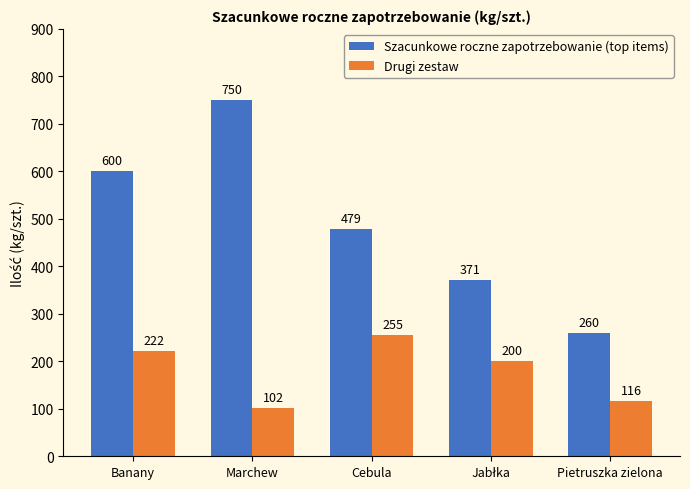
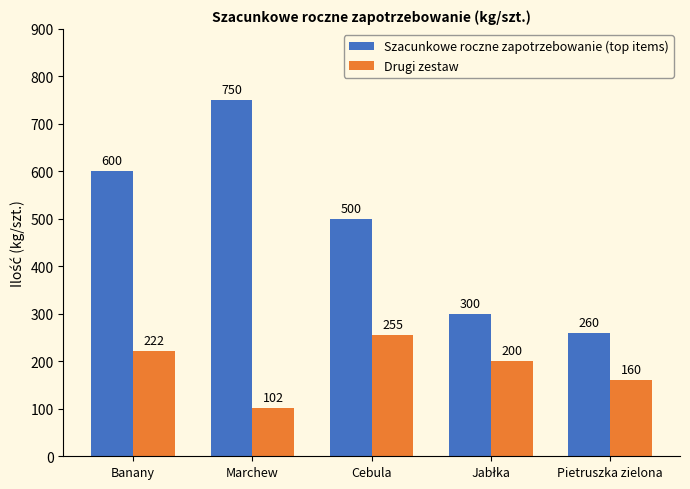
Szacunkowe roczne zapotrzebowanie (top items), Cebula: 479 -> 500
Szacunkowe roczne zapotrzebowanie (top items), Jabłka: 371 -> 300
Drugi zestaw, Pietruszka zielona: 116 -> 160
